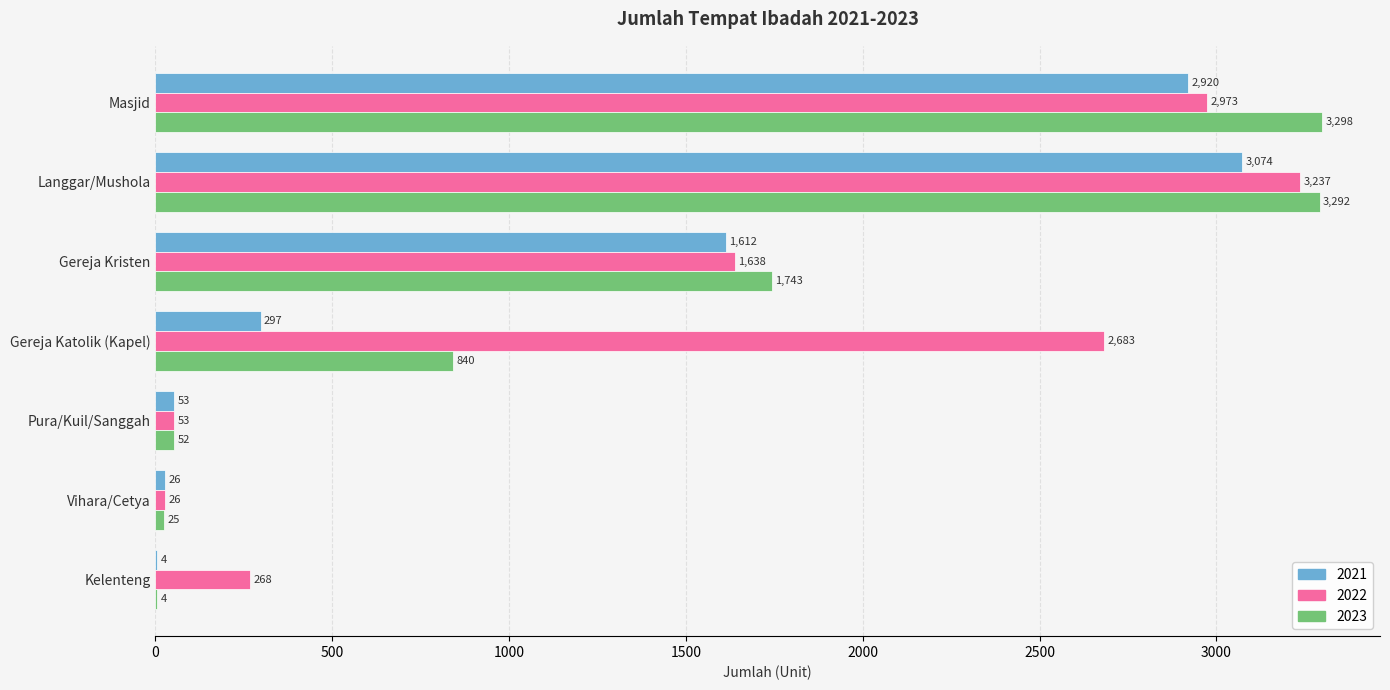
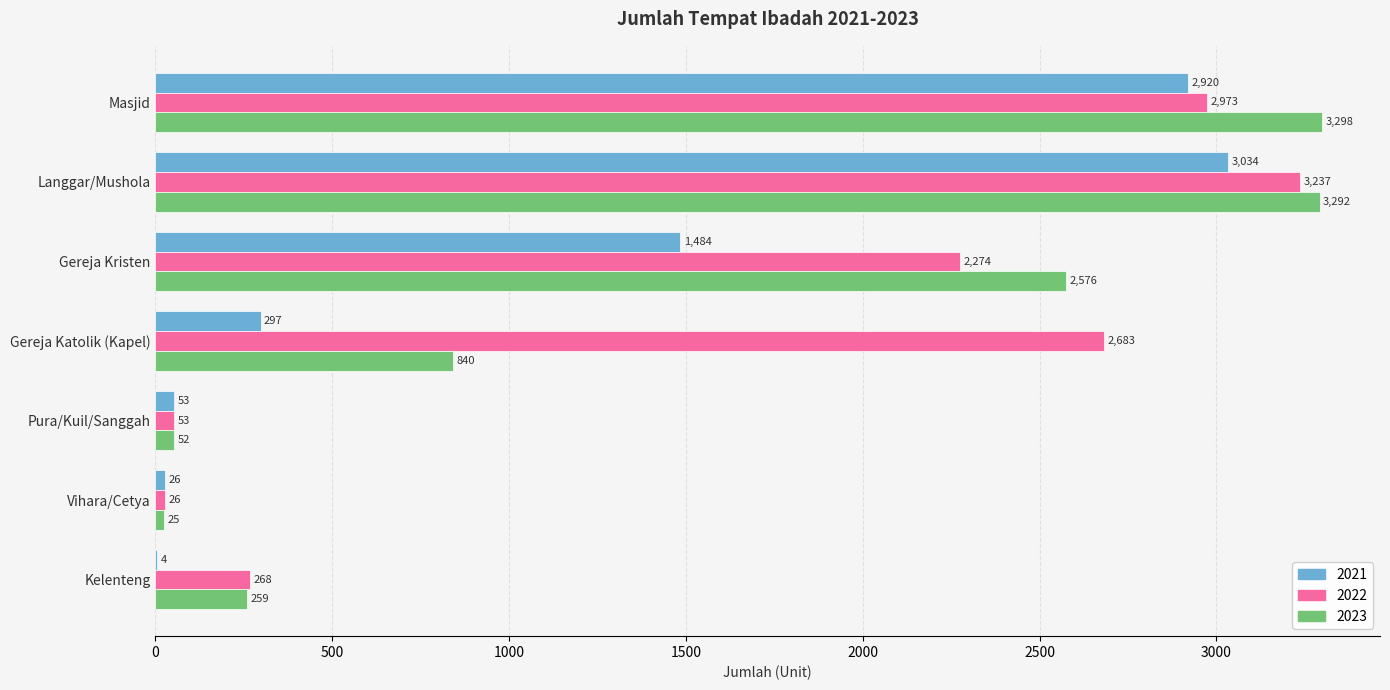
2021, Langgar/Mushola: 3,074 -> 3,034
2021, Gereja Kristen: 1,612 -> 1,484
2022, Gereja Kristen: 1,638 -> 2,274
2023, Gereja Kristen: 1,743 -> 2,576
2023, Kelenteng: 4 -> 259
